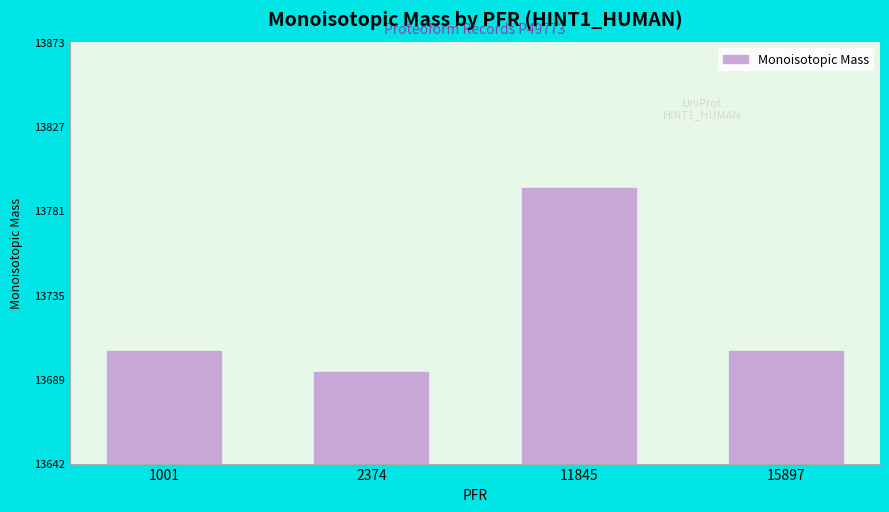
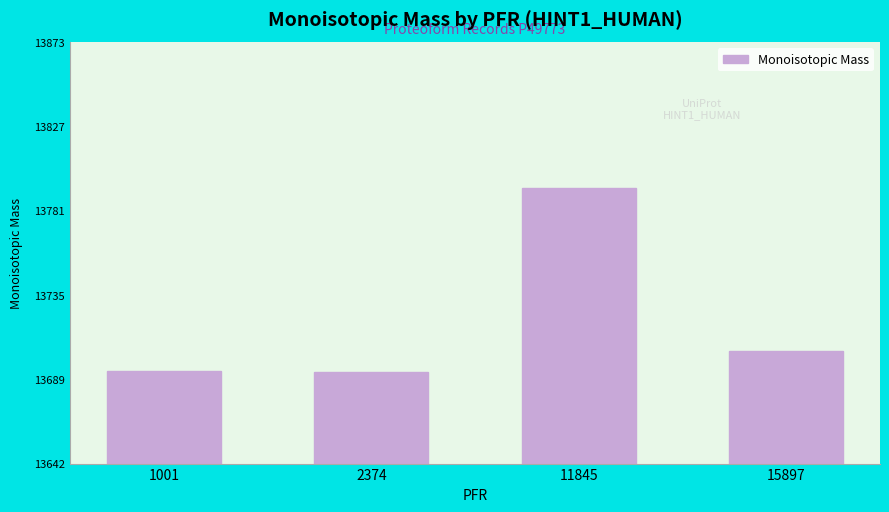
1001: 13704 -> 13693
